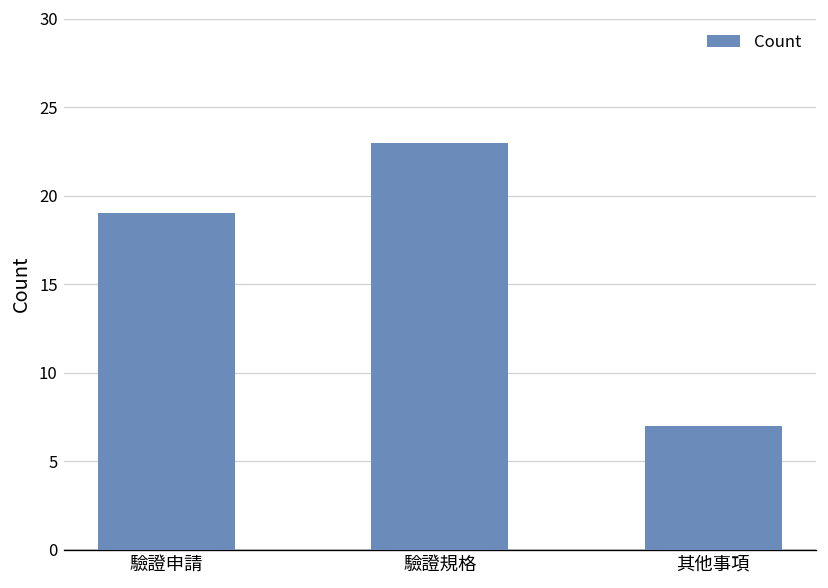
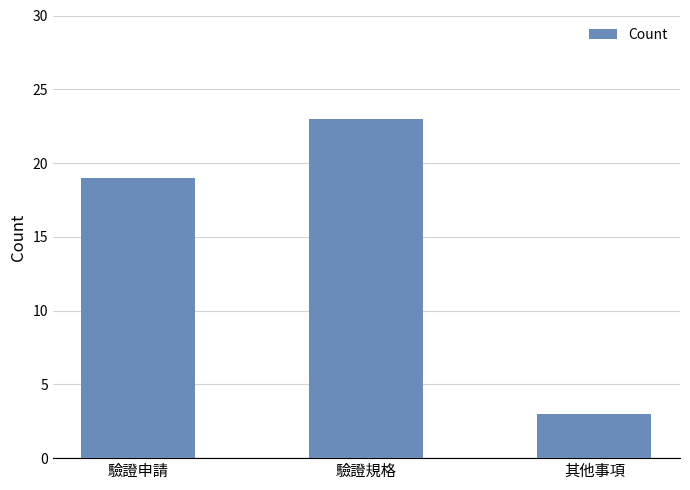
其他事項: 7 -> 3
